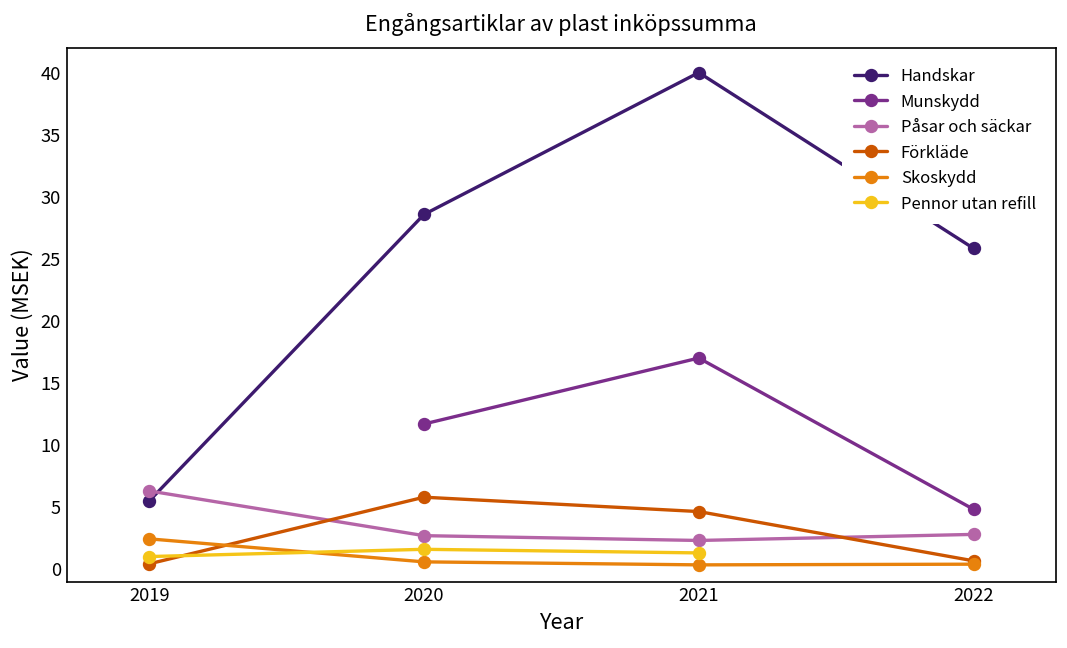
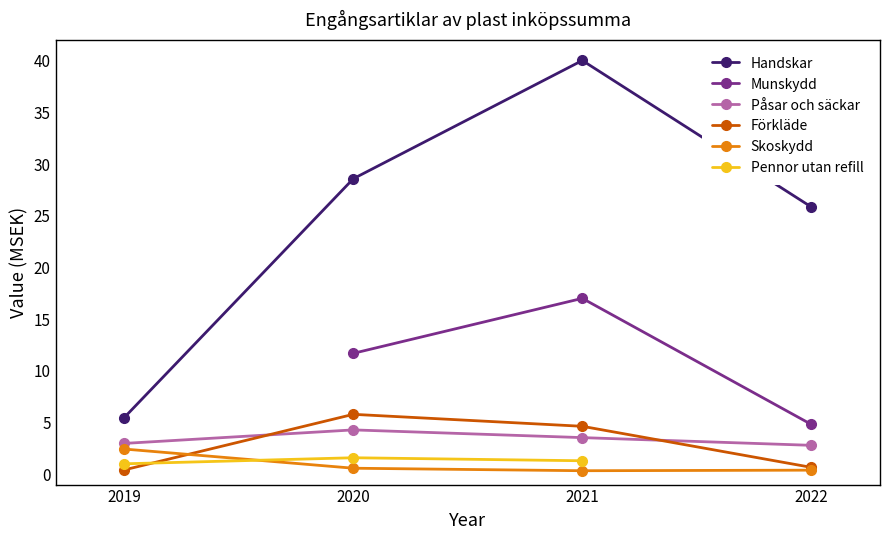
Påsar och säckar, 2019: 6.3 -> 3.0
Påsar och säckar, 2020: 2.7 -> 4.3
Påsar och säckar, 2021: 2.3 -> 3.5
